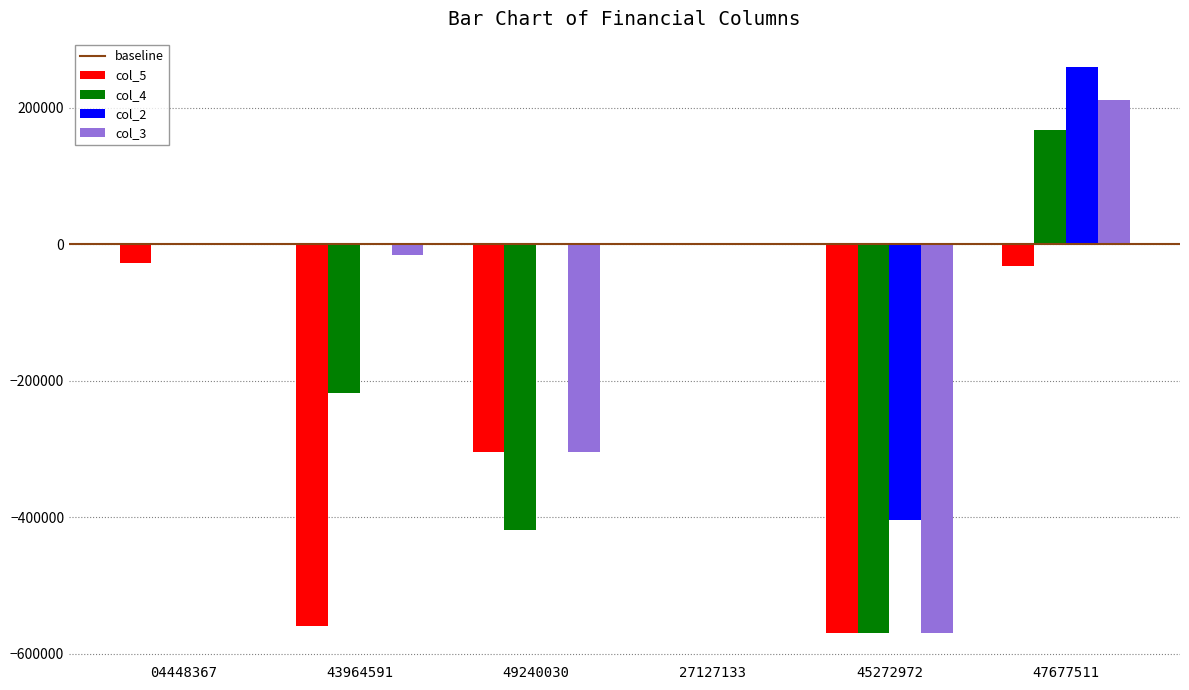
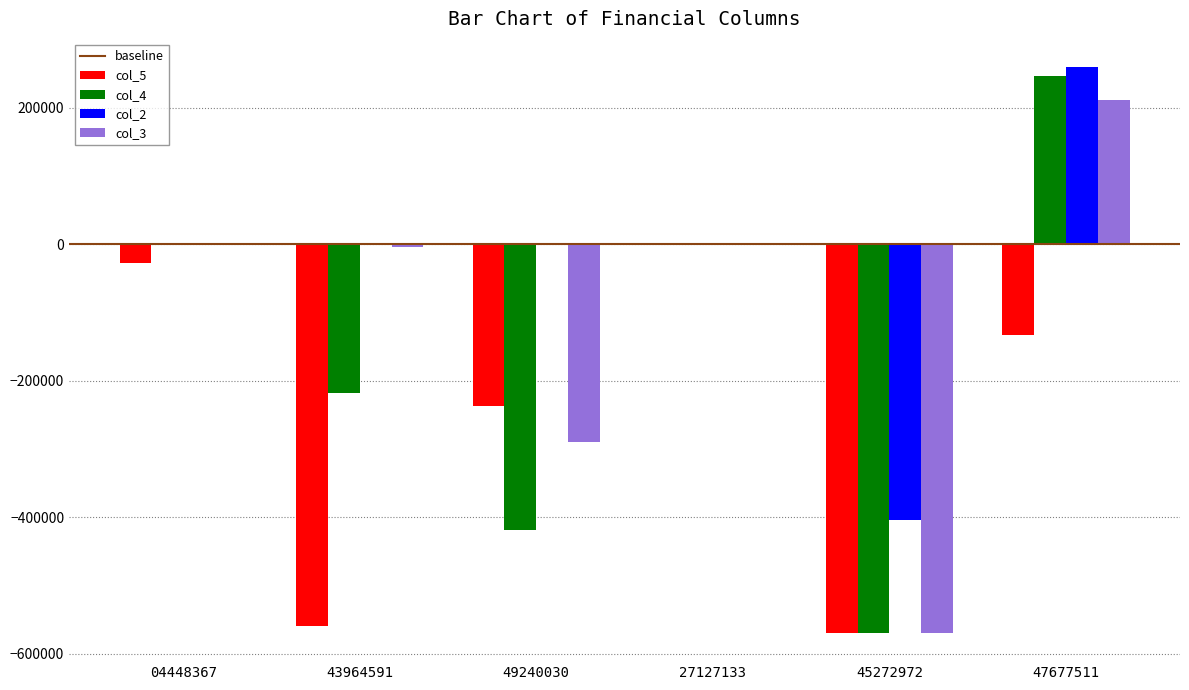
col_3, 43964591: -20000 -> 0
col_5, 49240030: -300000 -> -240000
col_3, 49240030: -300000 -> -290000
col_5, 47677511: -30000 -> -130000
col_4, 47677511: 170000 -> 250000
